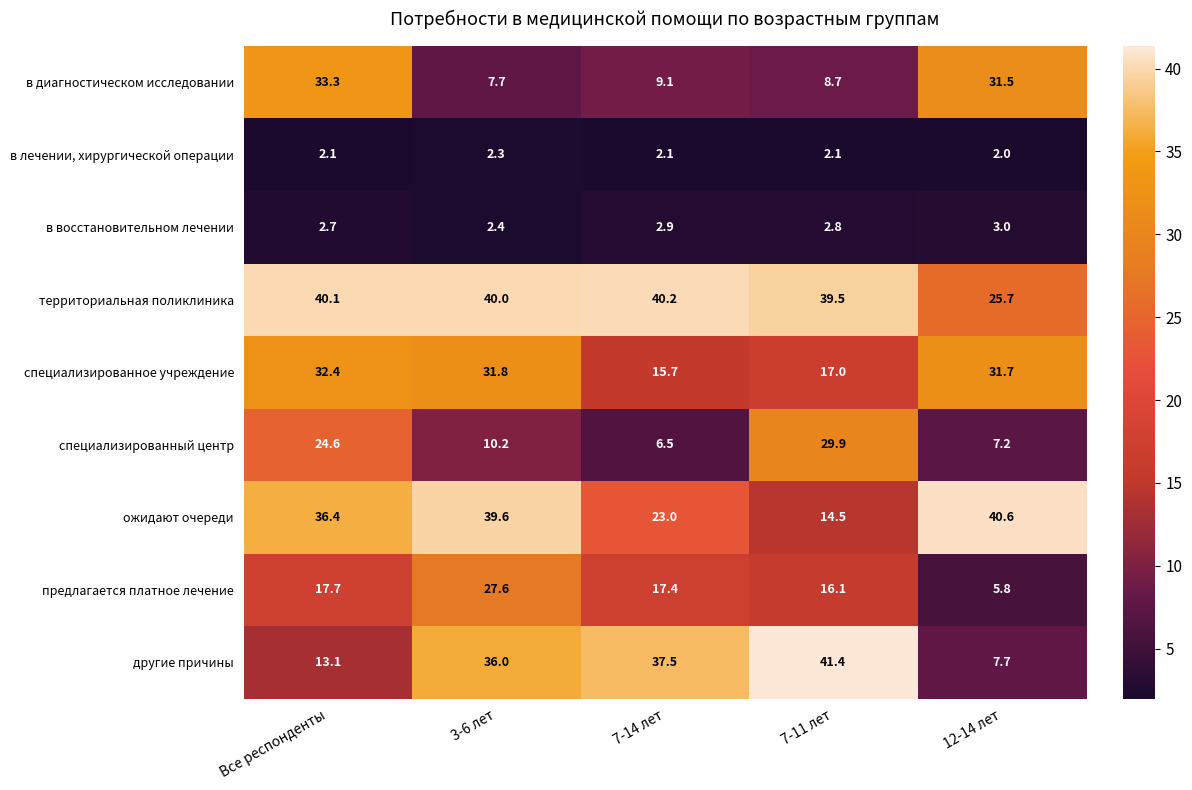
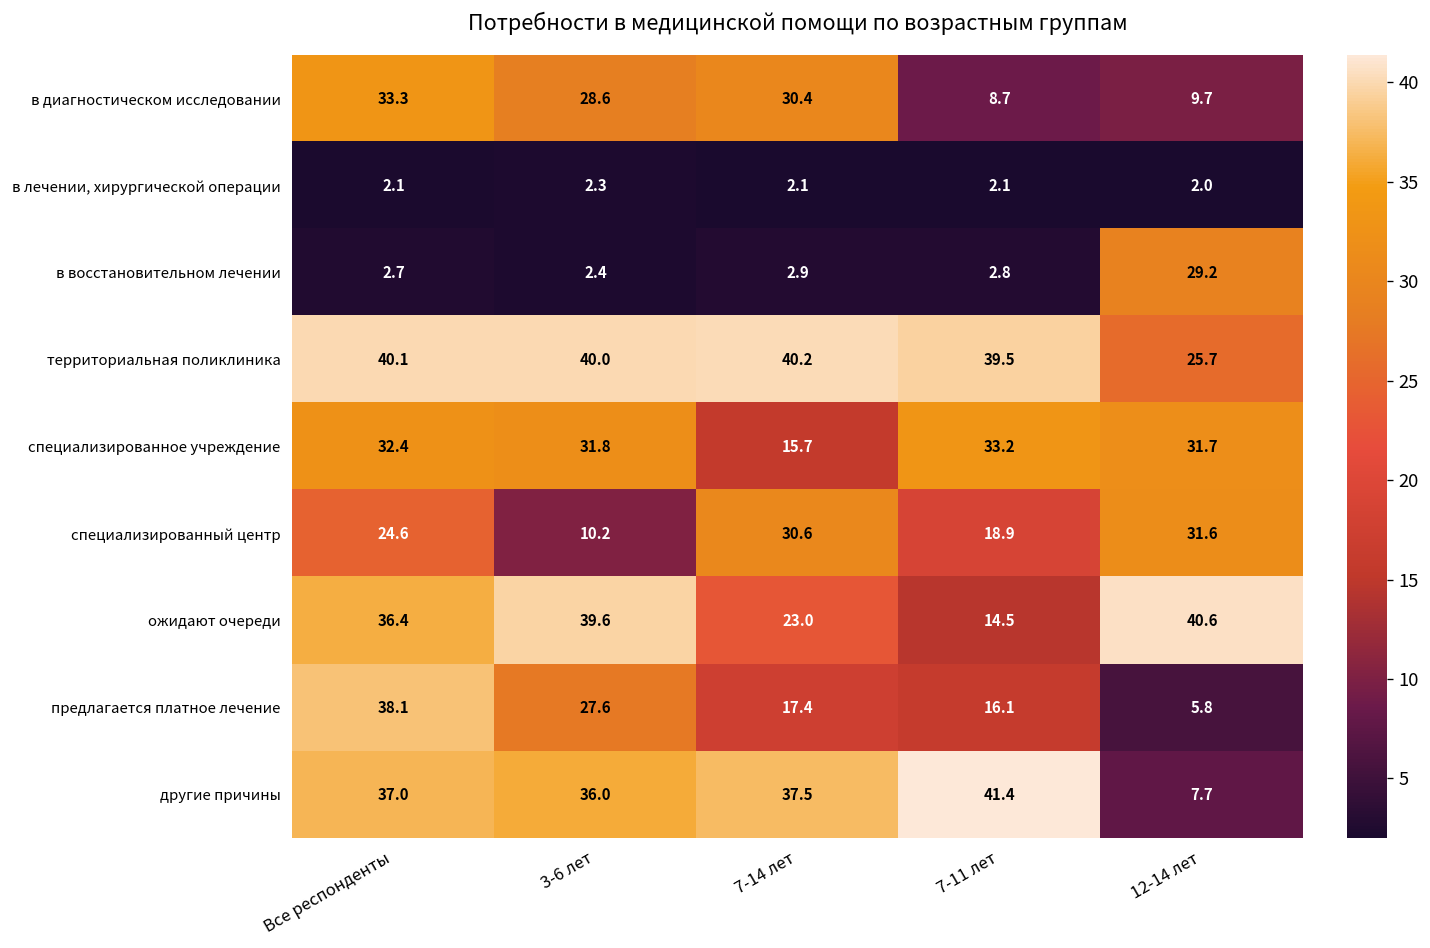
в диагностическом исследовании, 3-6 лет: 7.7 -> 28.6
в диагностическом исследовании, 7-14 лет: 9.1 -> 30.4
в диагностическом исследовании, 12-14 лет: 31.5 -> 9.7
в восстановительном лечении, 12-14 лет: 3.0 -> 29.2
специализированное учреждение, 7-11 лет: 17.0 -> 33.2
специализированный центр, 7-14 лет: 6.5 -> 30.6
специализированный центр, 7-11 лет: 29.9 -> 18.9
специализированный центр, 12-14 лет: 7.2 -> 31.6
предлагается платное лечение, Все респонденты: 17.7 -> 38.1
другие причины, Все респонденты: 13.1 -> 37.0
